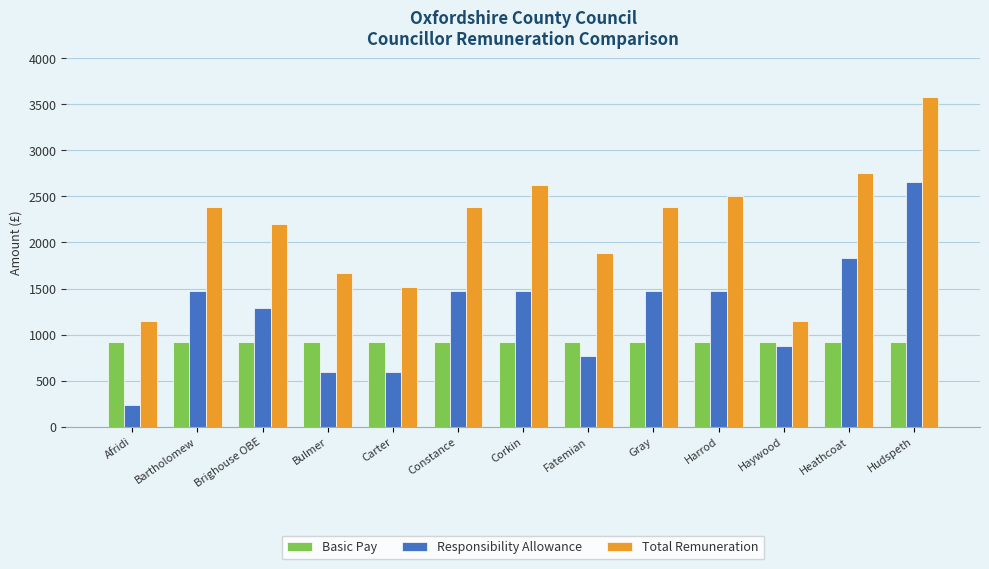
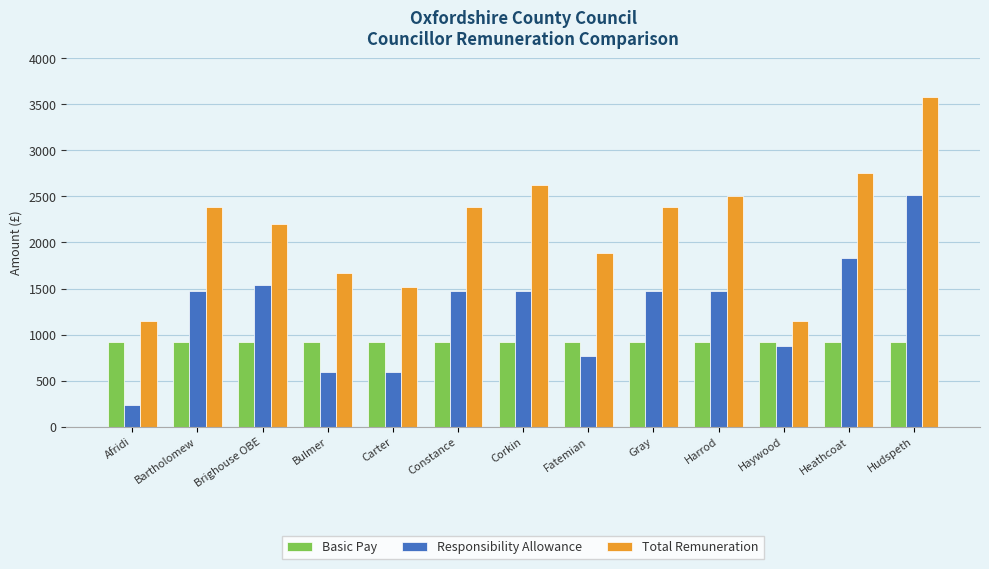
Responsibility Allowance, Brighouse OBE: 1300 -> 1500
Responsibility Allowance, Hudspeth: 2700 -> 2500
